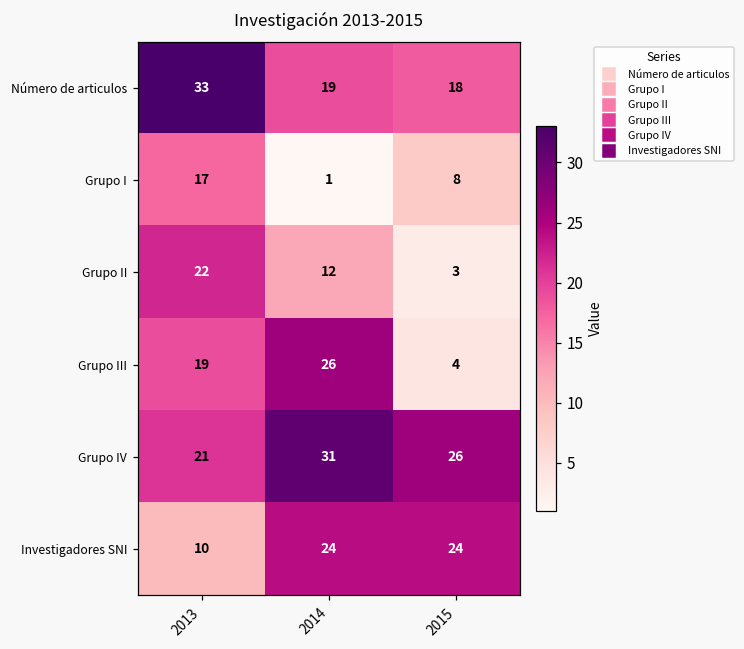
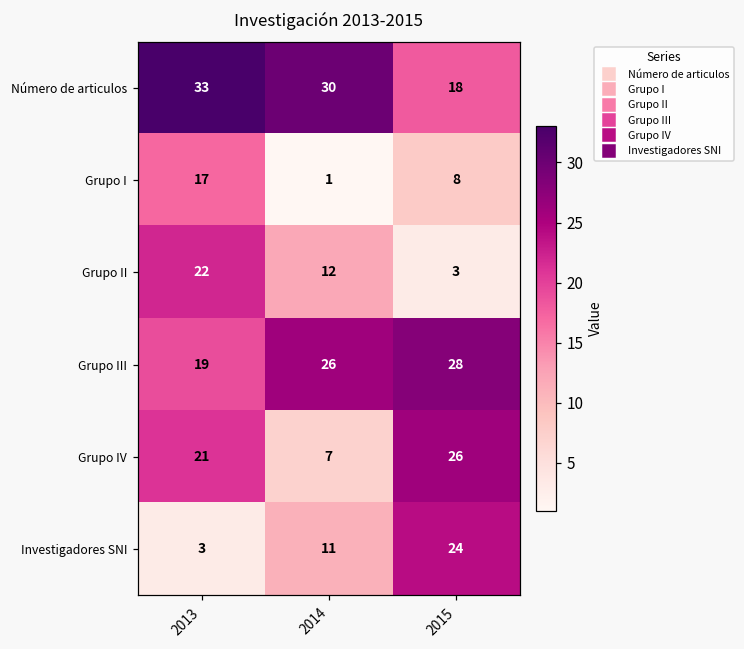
Número de articulos, 2014: 19 -> 30
Grupo III, 2015: 4 -> 28
Grupo IV, 2014: 31 -> 7
Investigadores SNI, 2013: 10 -> 3
Investigadores SNI, 2014: 24 -> 11
